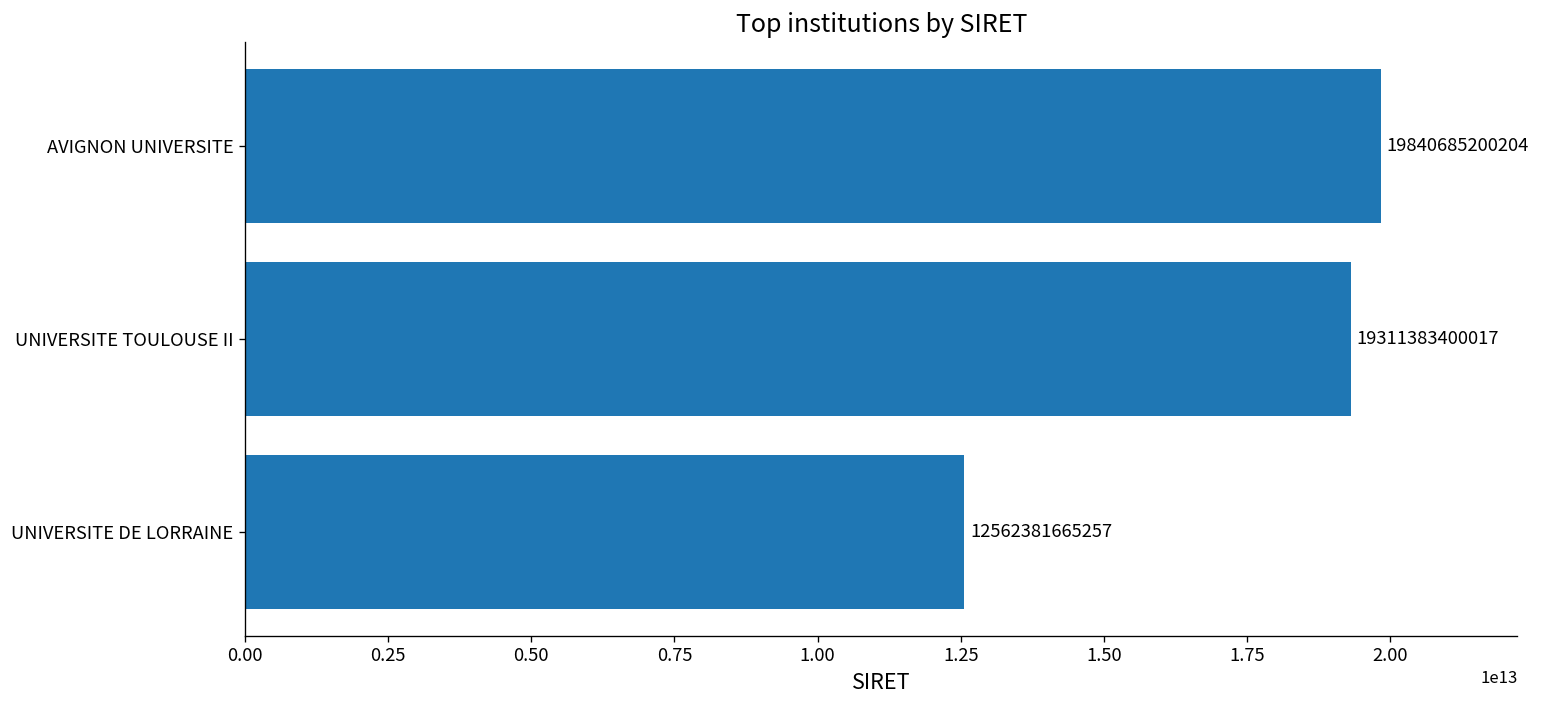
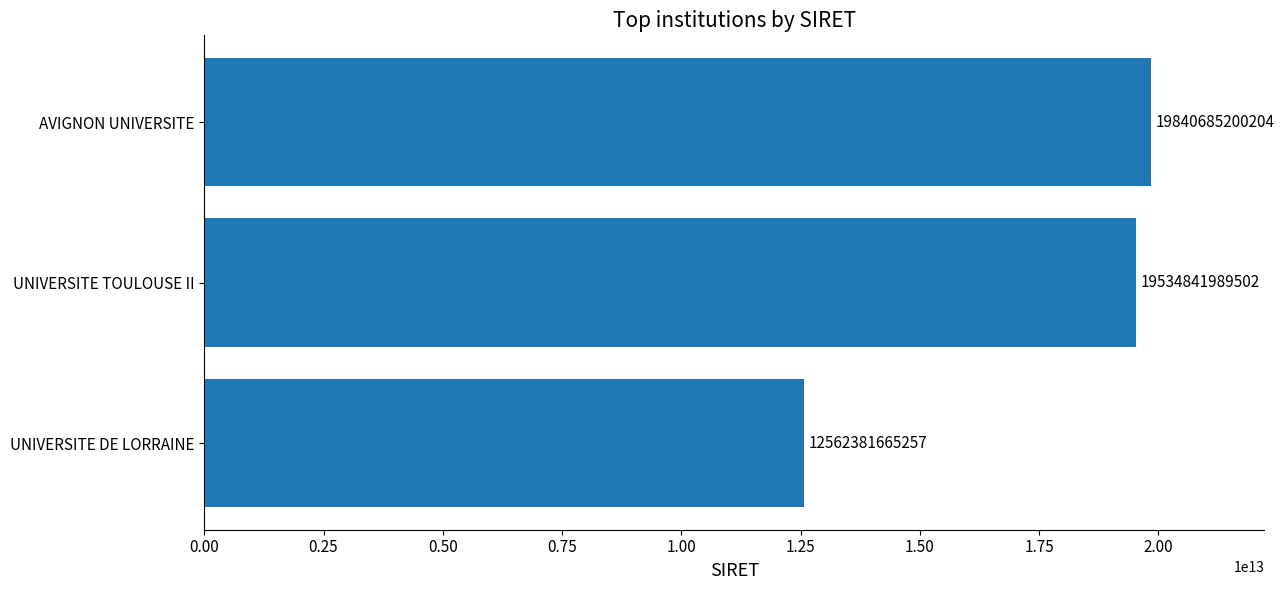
UNIVERSITE TOULOUSE II: 19311383400017 -> 19534841989502
